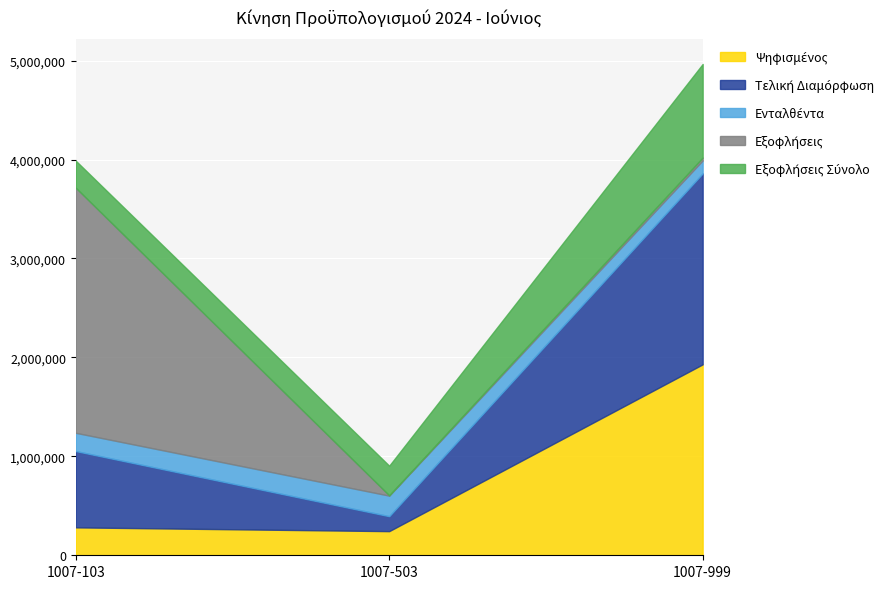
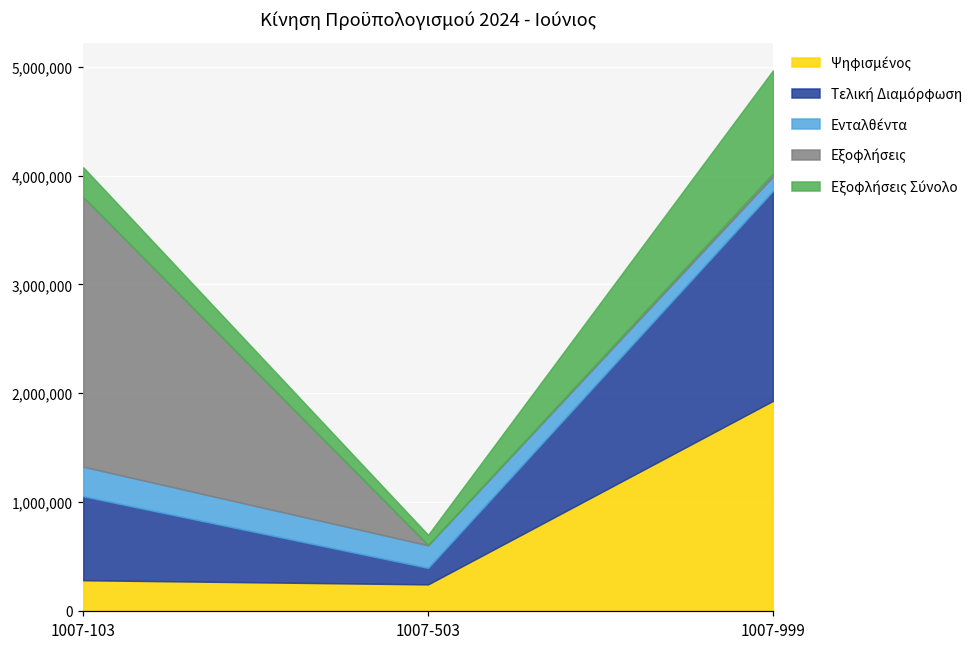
Ενταλθέντα, 1007-103: 200,000 -> 300,000
Εξοφλήσεις Σύνολο, 1007-503: 300,000 -> 100,000
